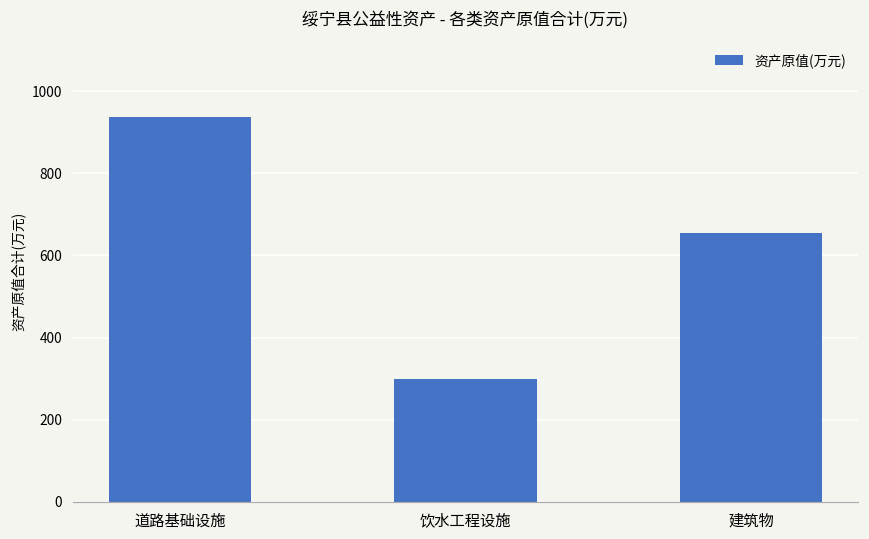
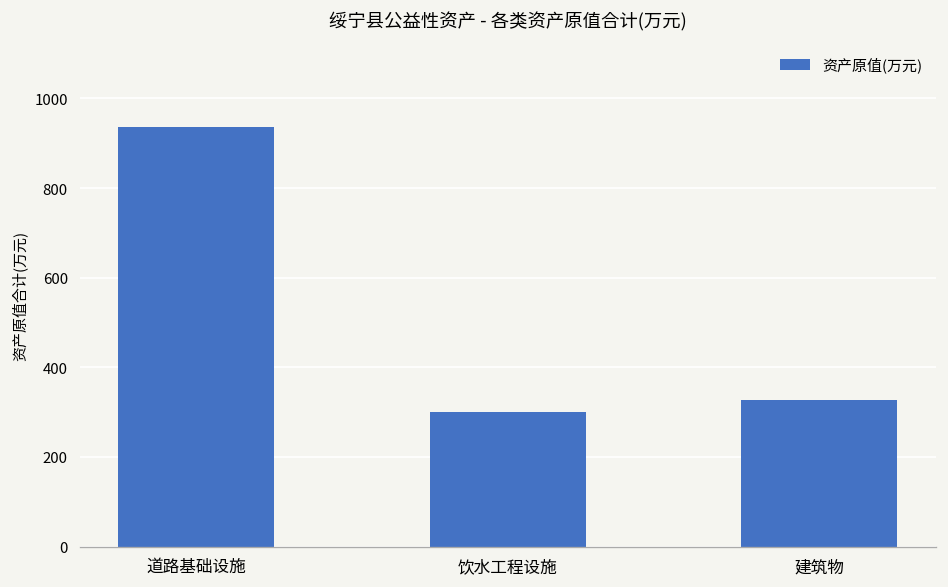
建筑物: 660 -> 330
